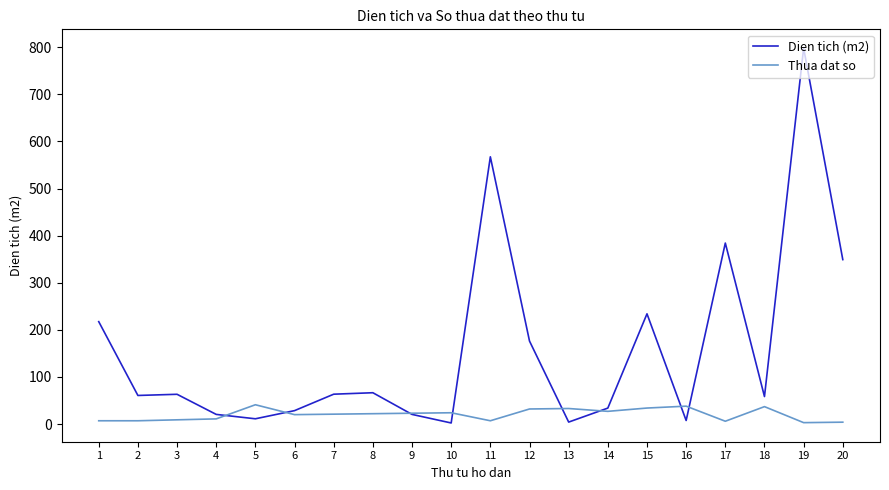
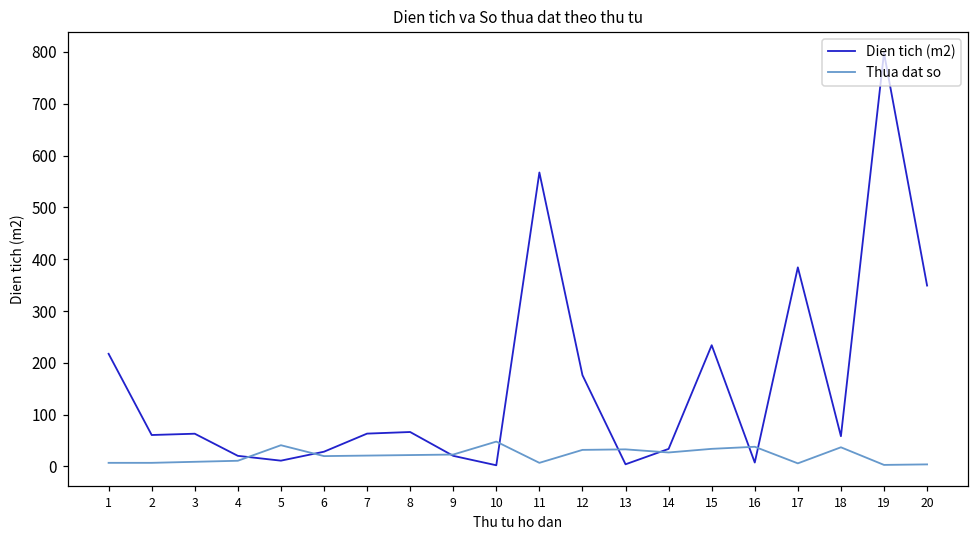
Thua dat so, 10: 20 -> 50
